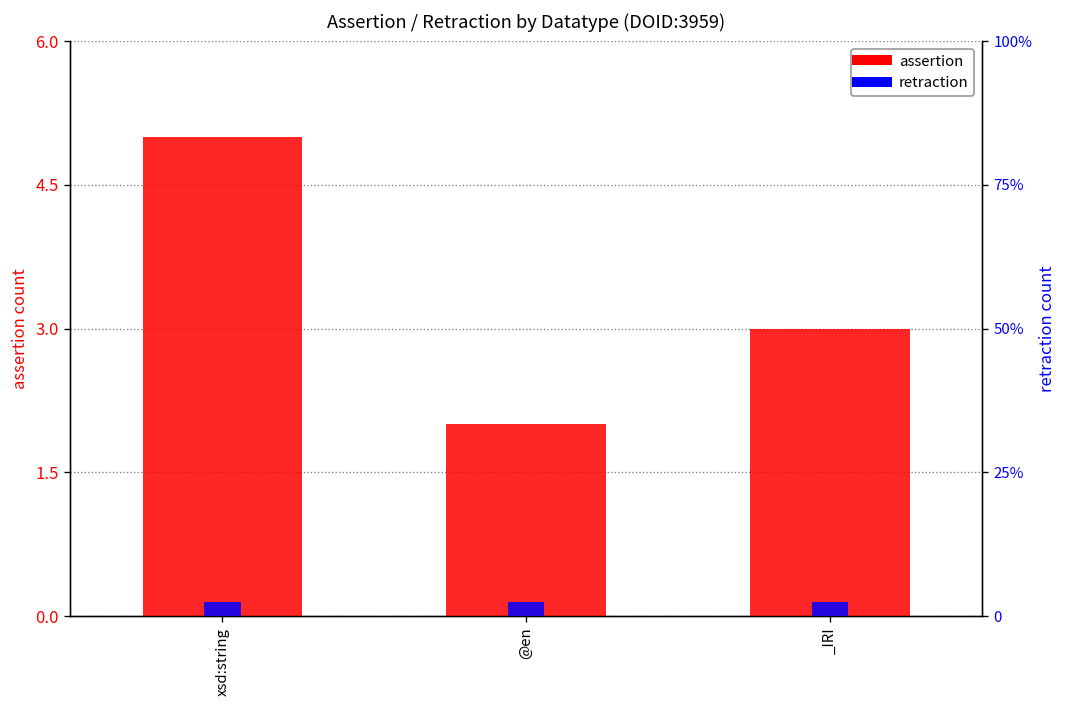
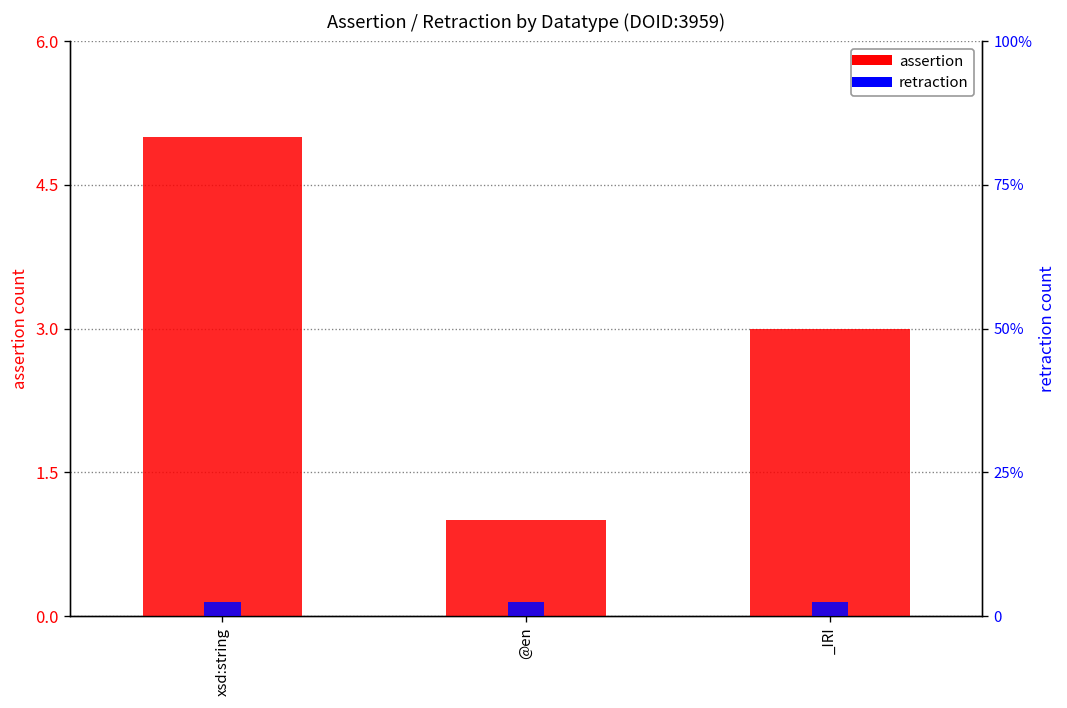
assertion, @en: 2 -> 1
